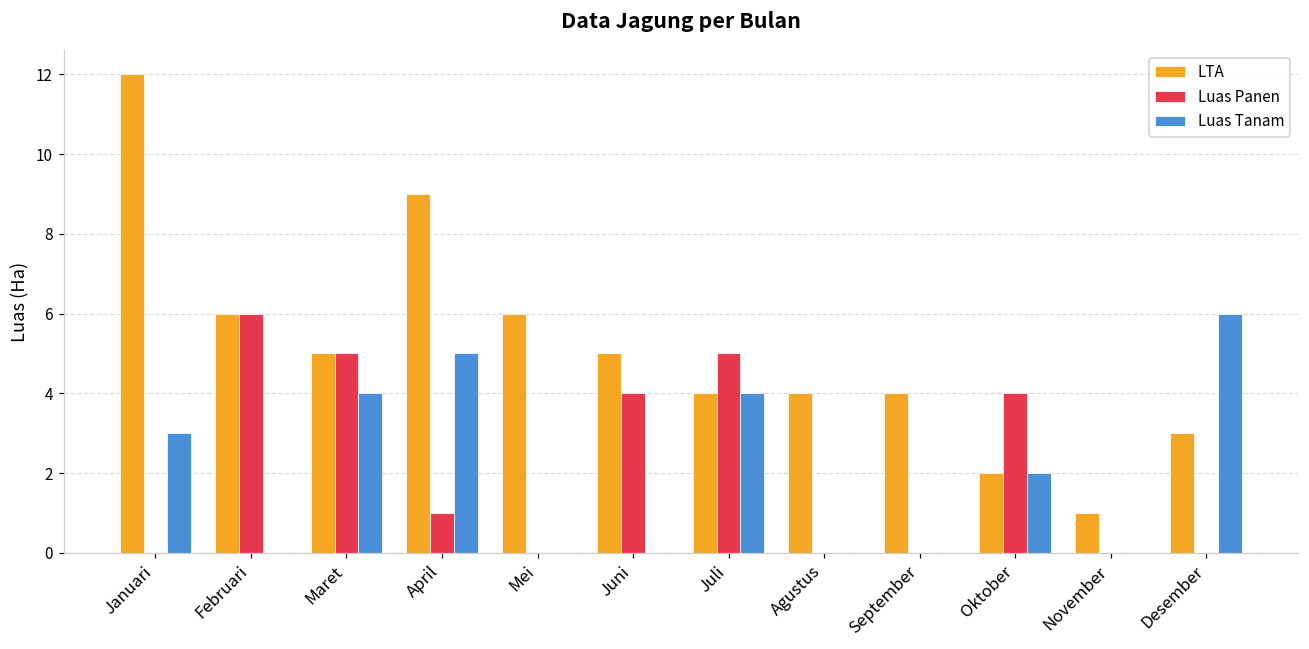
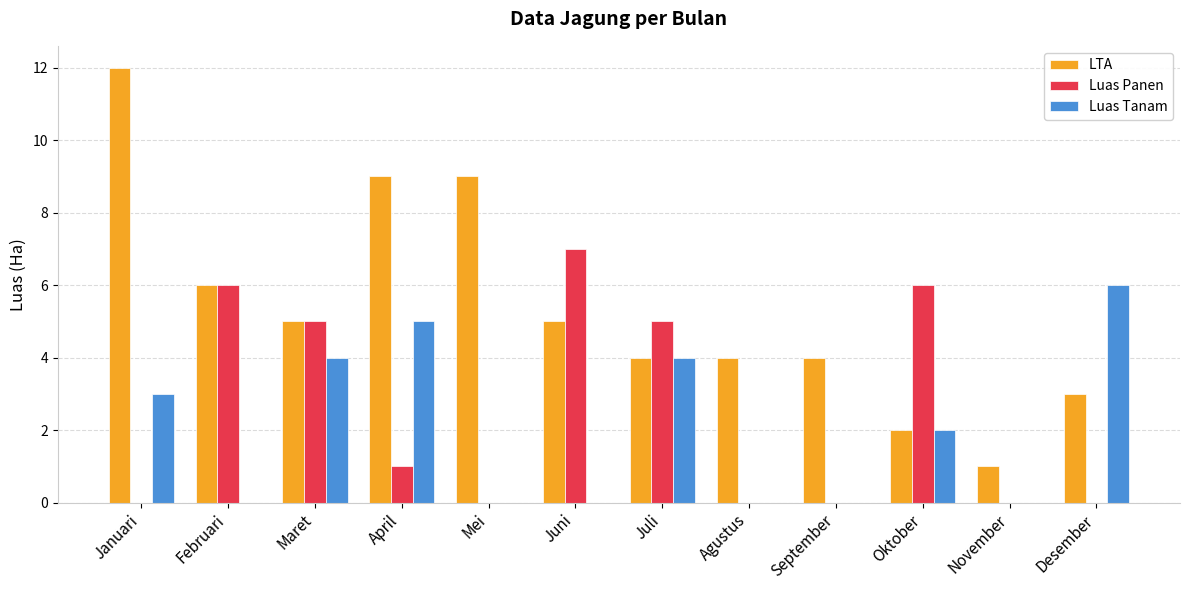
LTA, Mei: 6 -> 9
Luas Panen, Juni: 4 -> 7
Luas Panen, Oktober: 4 -> 6
